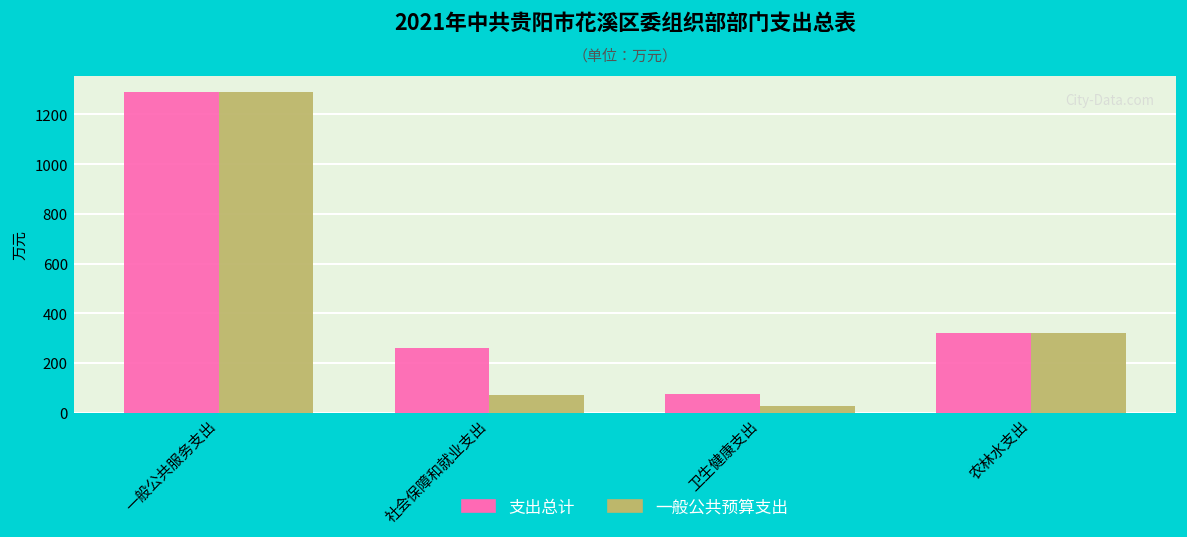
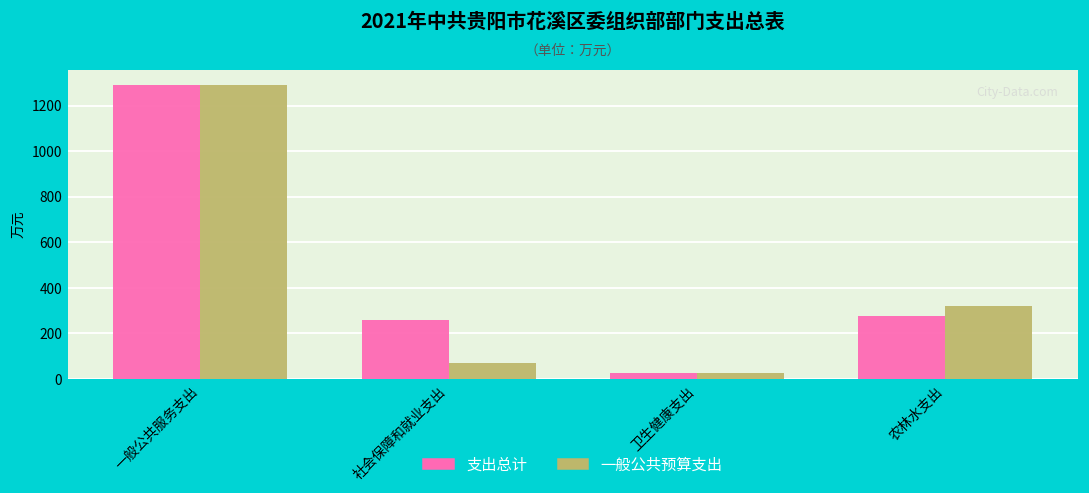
支出总计, 卫生健康支出: 70 -> 30
支出总计, 农林水支出: 320 -> 280
